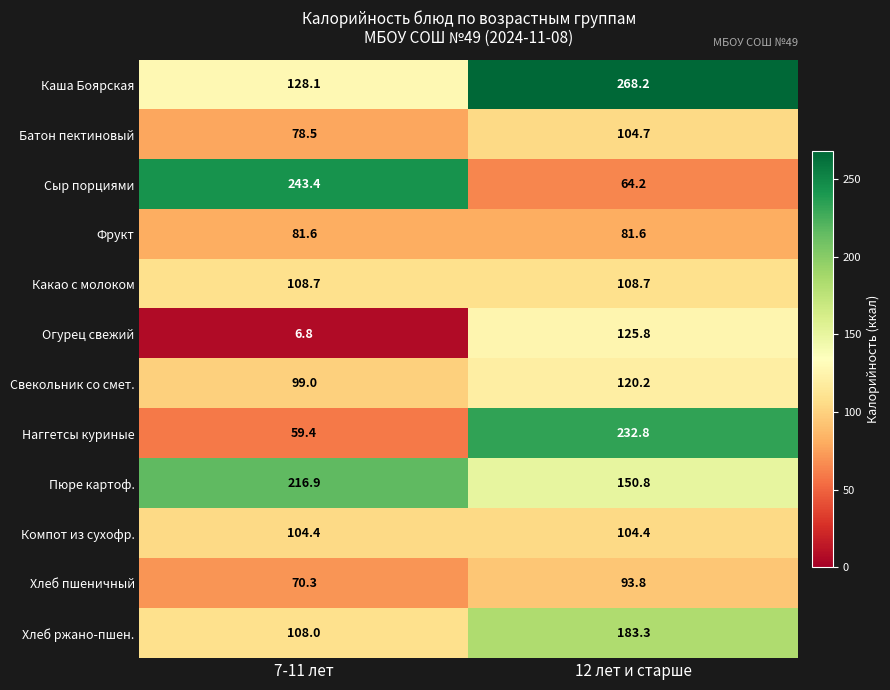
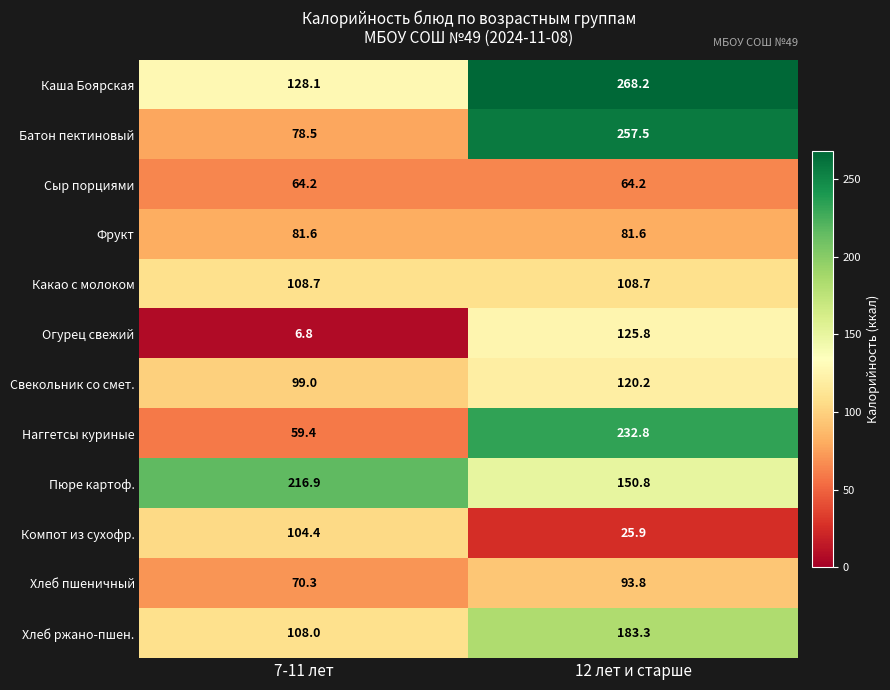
Батон пектиновый, 12 лет и старше: 104.7 -> 257.5
Сыр порциями, 7-11 лет: 243.4 -> 64.2
Компот из сухофр., 12 лет и старше: 104.4 -> 25.9
